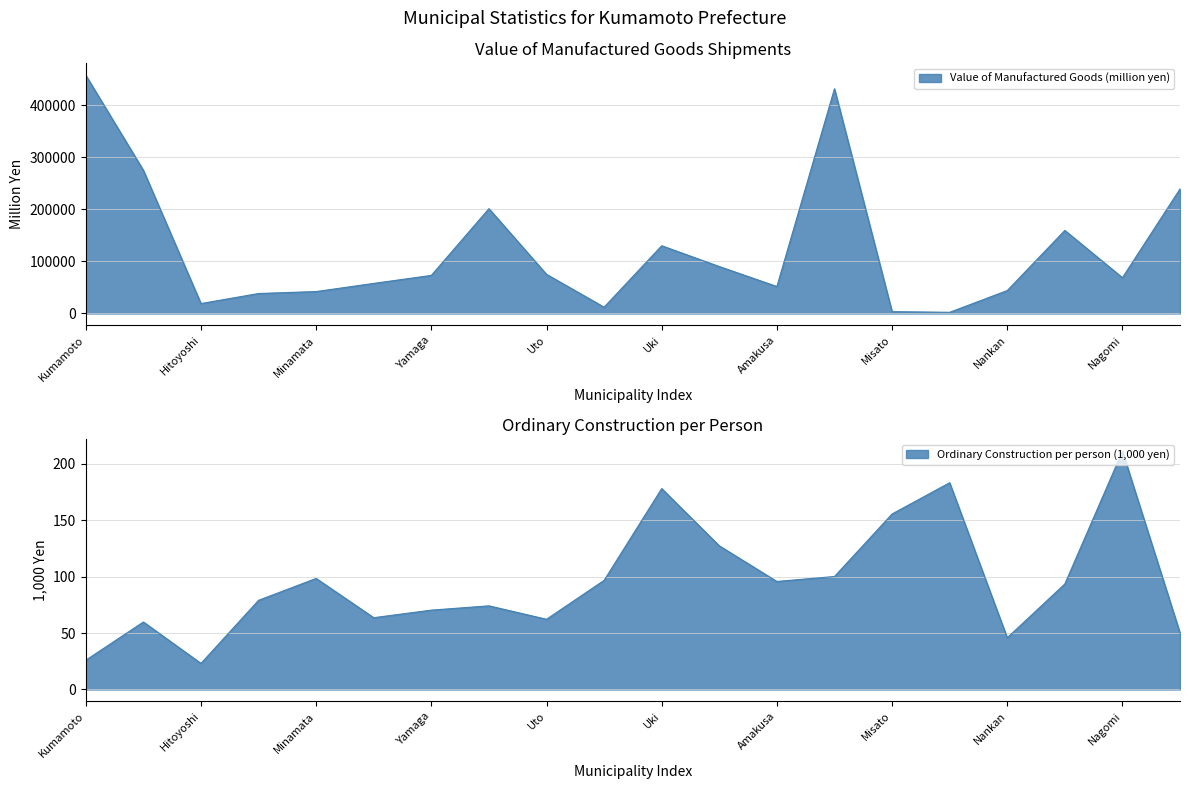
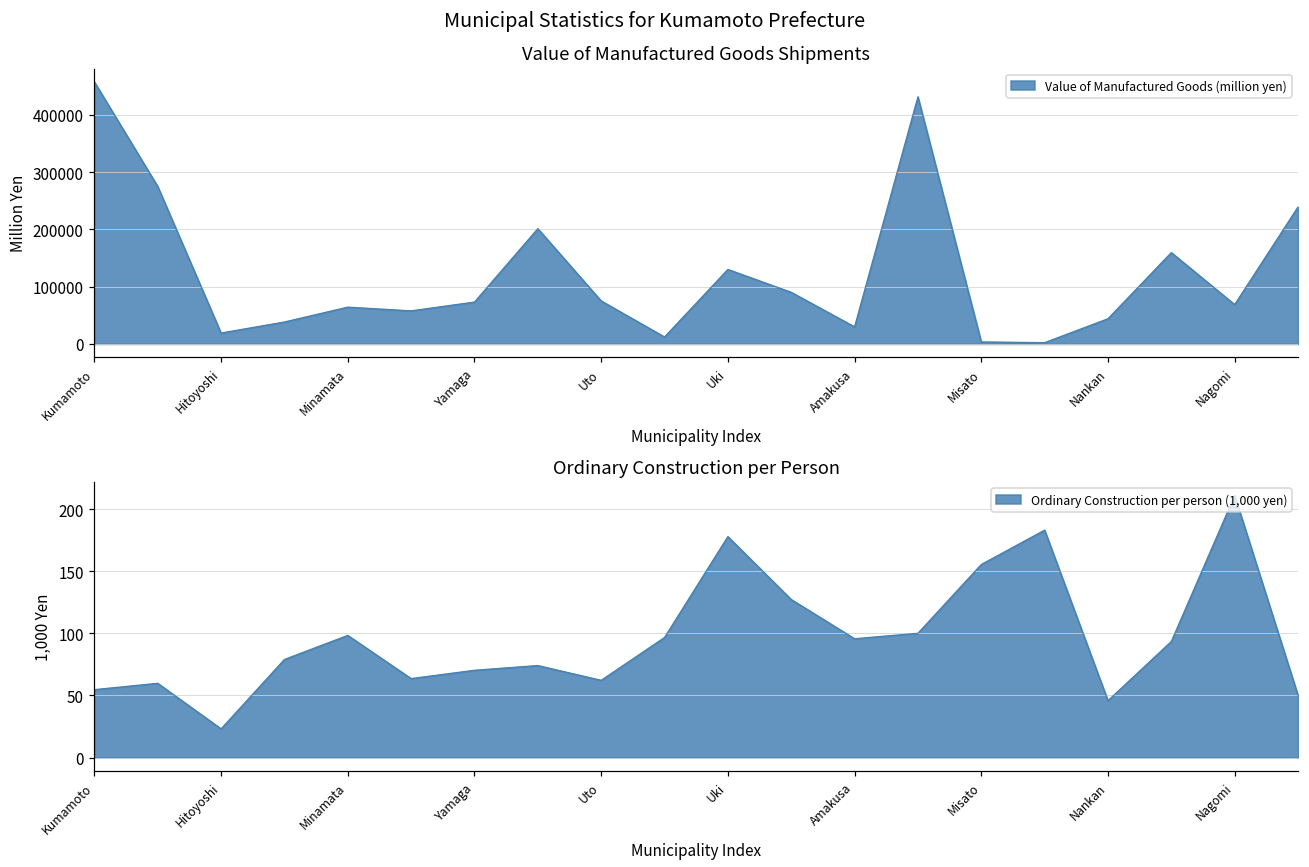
Value of Manufactured Goods Shipments, Minamata: 40000 -> 60000
Value of Manufactured Goods Shipments, Amakusa: 50000 -> 30000
Ordinary Construction per Person, Kumamoto: 26 -> 55
